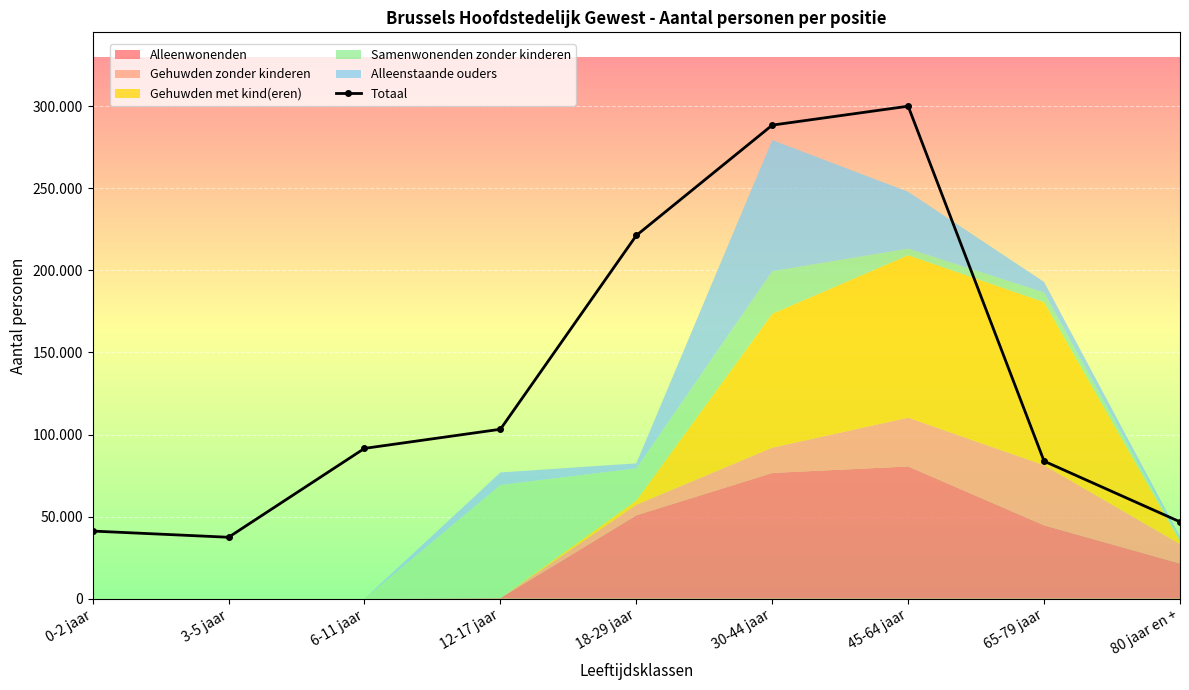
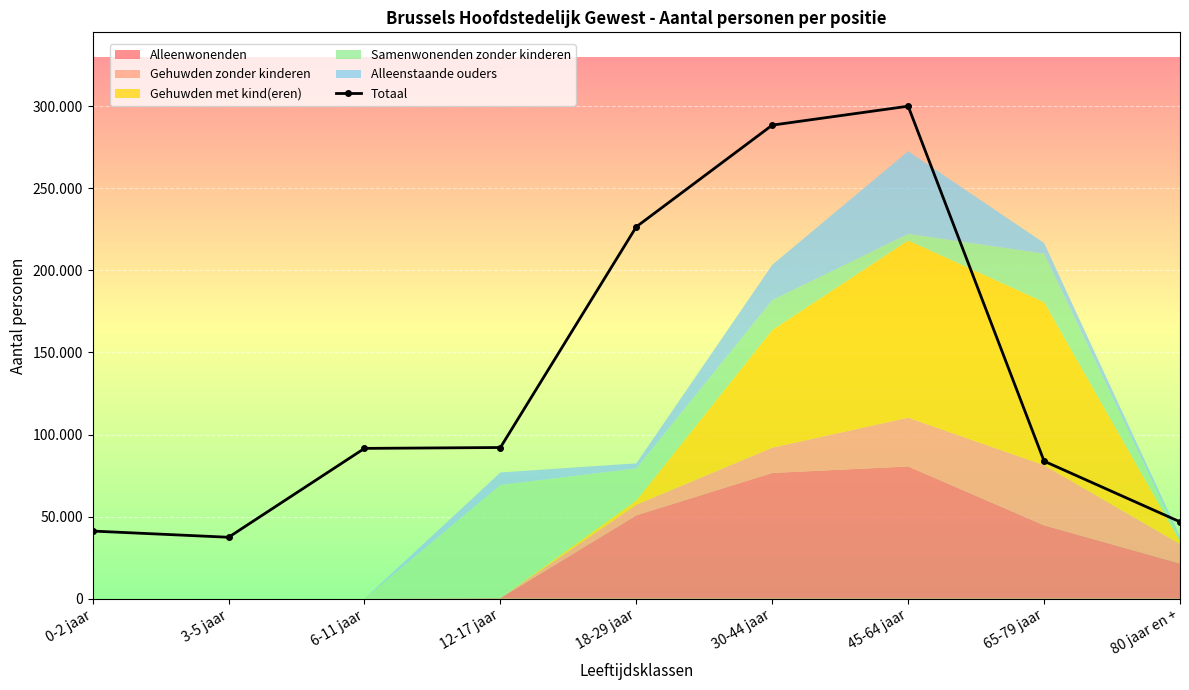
Totaal, 12-17 jaar: 103 -> 92
Totaal, 18-29 jaar: 221 -> 227
Gehuwden met kind(eren), 30-44 jaar: 82 -> 72
Samenwonenden zonder kinderen, 30-44 jaar: 26 -> 18
Alleenstaande ouders, 30-44 jaar: 80 -> 22
Gehuwden met kind(eren), 45-64 jaar: 99 -> 108
Alleenstaande ouders, 45-64 jaar: 35 -> 50
Samenwonenden zonder kinderen, 65-79 jaar: 6 -> 30
